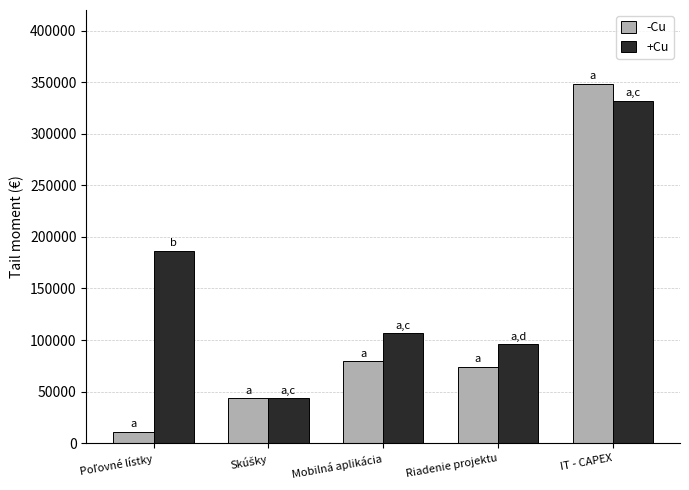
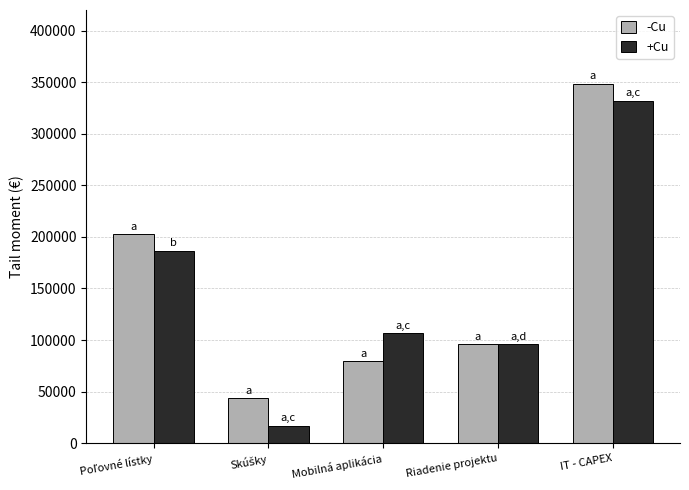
-Cu, Poľovné lístky: 11000 -> 202000
+Cu, Skúšky: 44000 -> 17000
-Cu, Riadenie projektu: 74000 -> 96000
